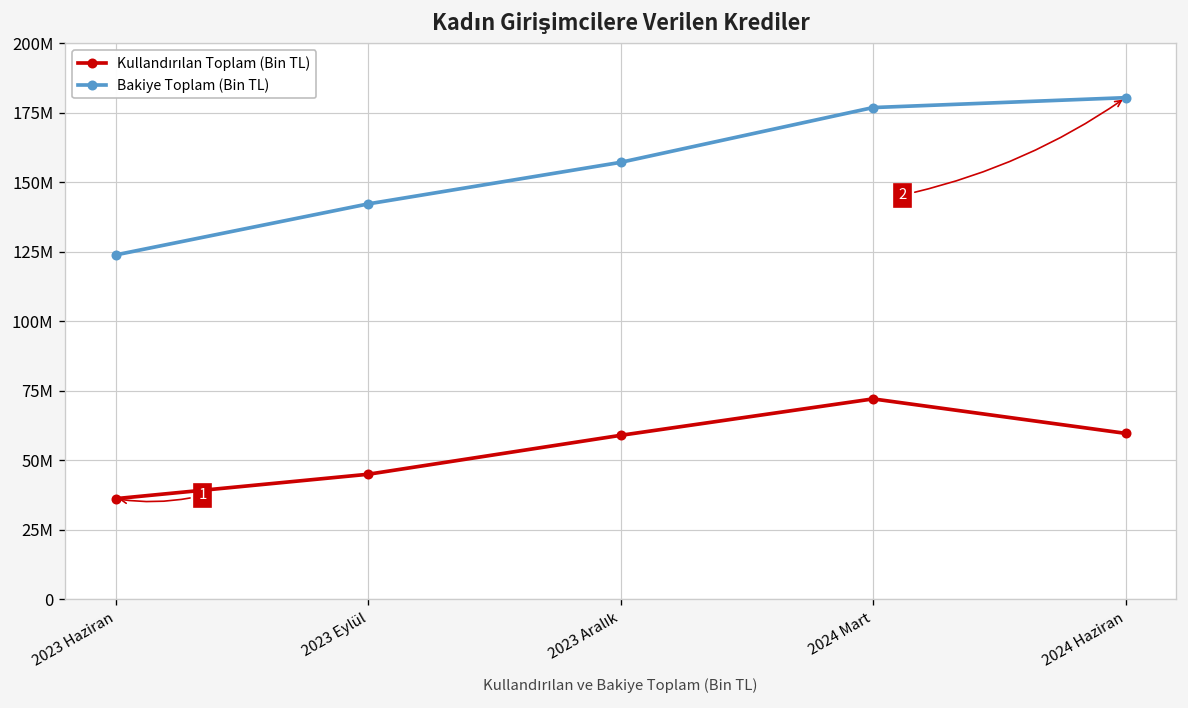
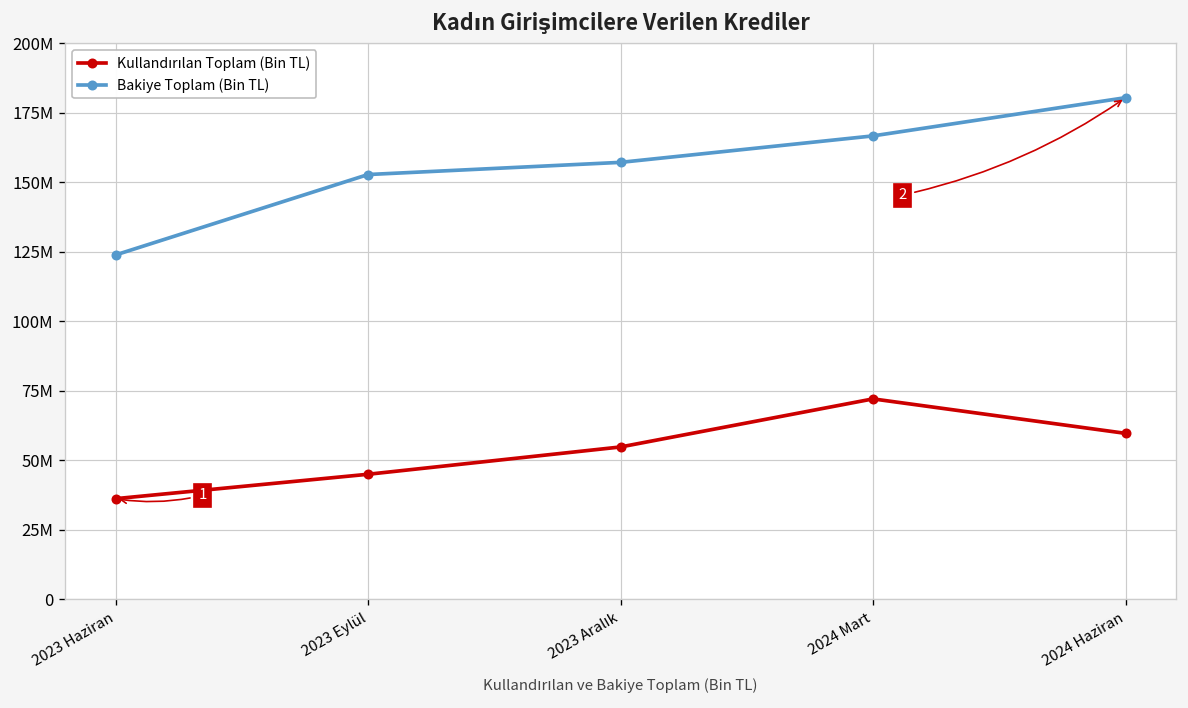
Bakiye Toplam (Bin TL), 2023 Eylül: 142000000 -> 153000000
Kullandırılan Toplam (Bin TL), 2023 Aralık: 59000000 -> 55000000
Bakiye Toplam (Bin TL), 2024 Mart: 177000000 -> 167000000
